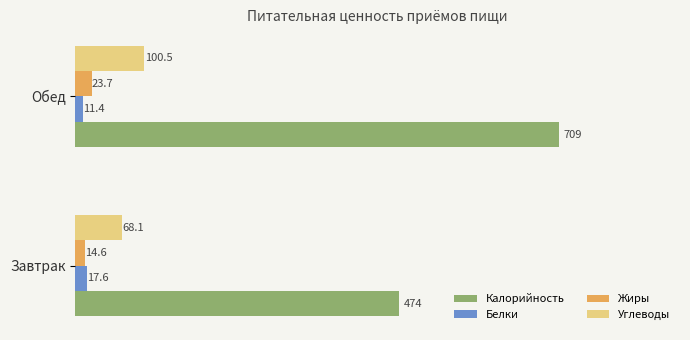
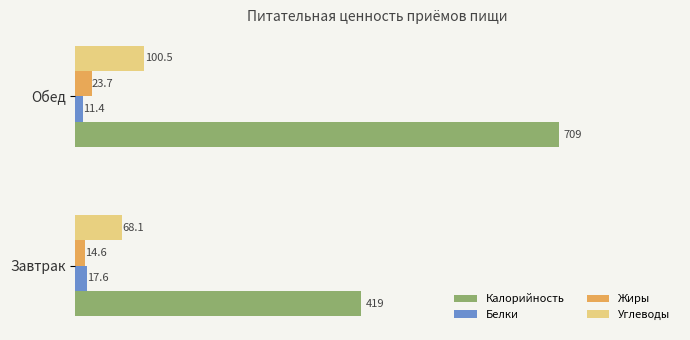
Калорийность, Завтрак: 474 -> 419
